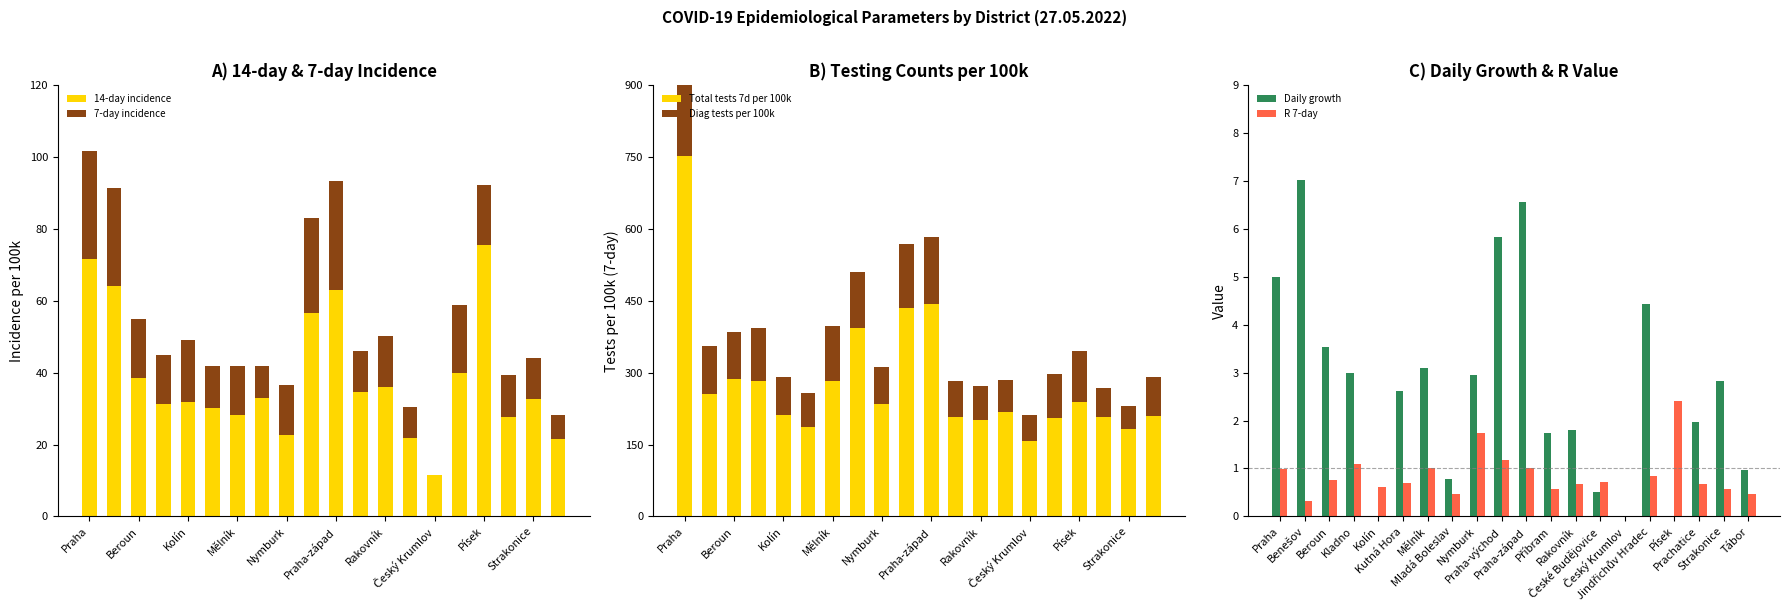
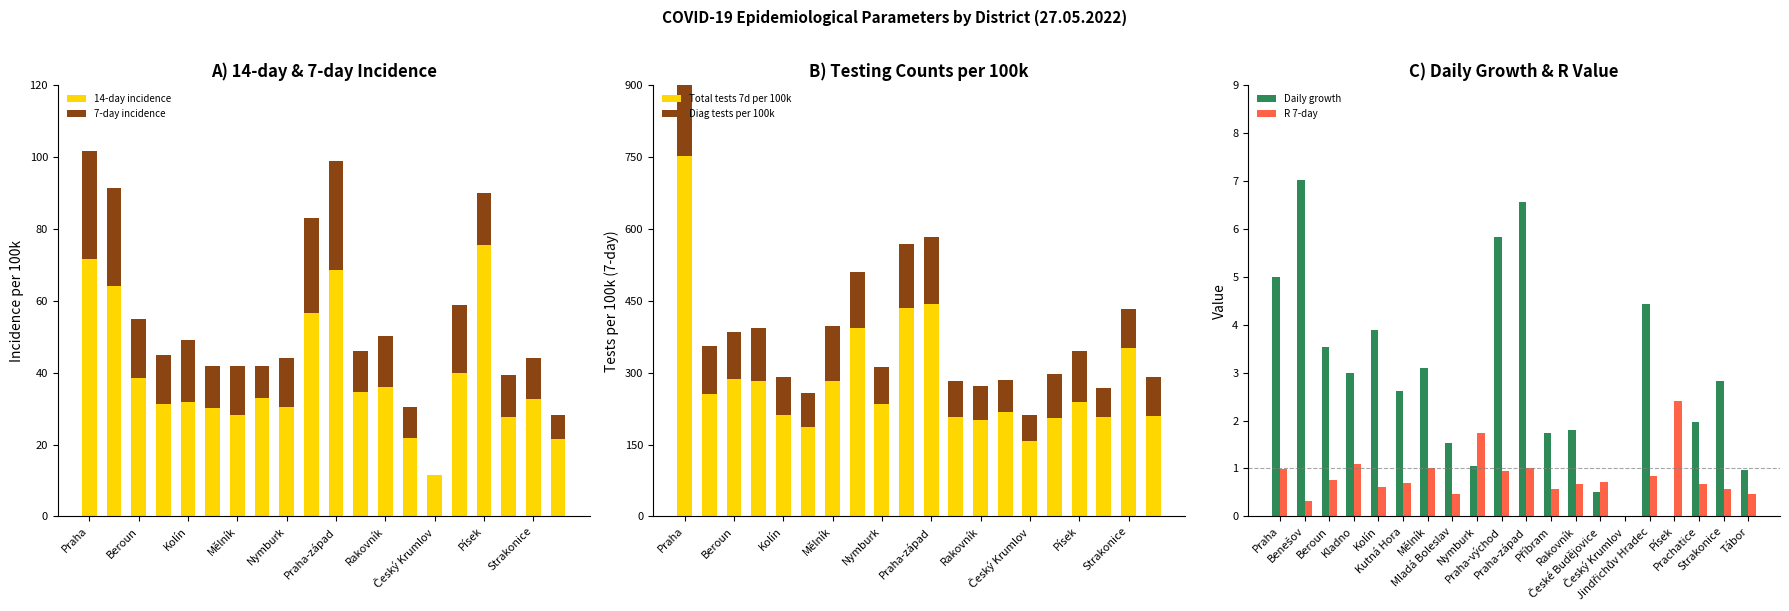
A) 14-day & 7-day Incidence, 14-day incidence, Nymburk: 23 -> 30
A) 14-day & 7-day Incidence, 14-day incidence, Praha-západ: 63 -> 69
A) 14-day & 7-day Incidence, 7-day incidence, Písek: 17 -> 14
B) Testing Counts per 100k, Total tests 7d per 100k, Strakonice: 180 -> 350
B) Testing Counts per 100k, Diag tests per 100k, Strakonice: 50 -> 80
C) Daily Growth & R Value, Daily growth, Kolín: 0.0 -> 3.9
C) Daily Growth & R Value, Daily growth, Mladá Boleslav: 0.8 -> 1.5
C) Daily Growth & R Value, Daily growth, Nymburk: 3.0 -> 1.0
C) Daily Growth & R Value, R 7-day, Praha-východ: 1.2 -> 0.9
